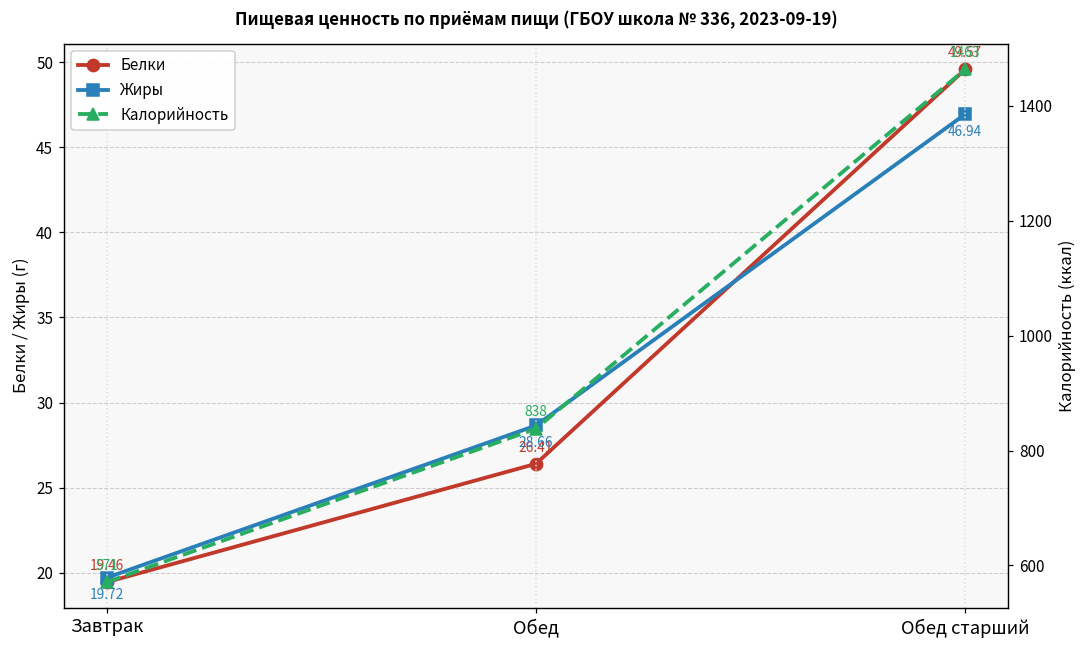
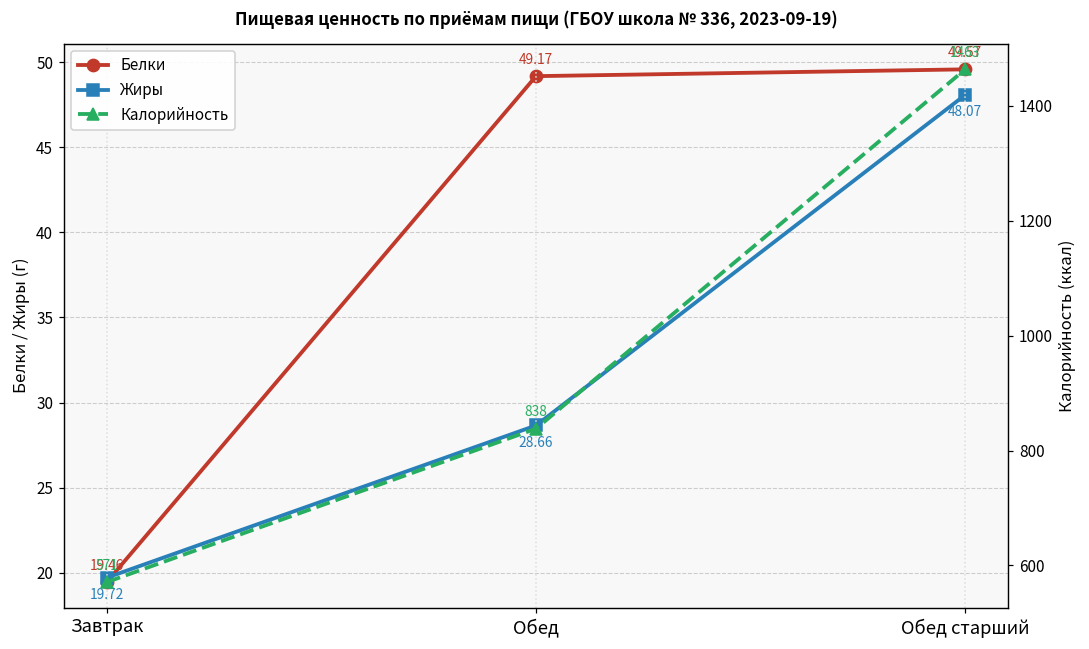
Белки, Обед: 26.41 -> 49.17
Жиры, Обед старший: 46.94 -> 48.07
